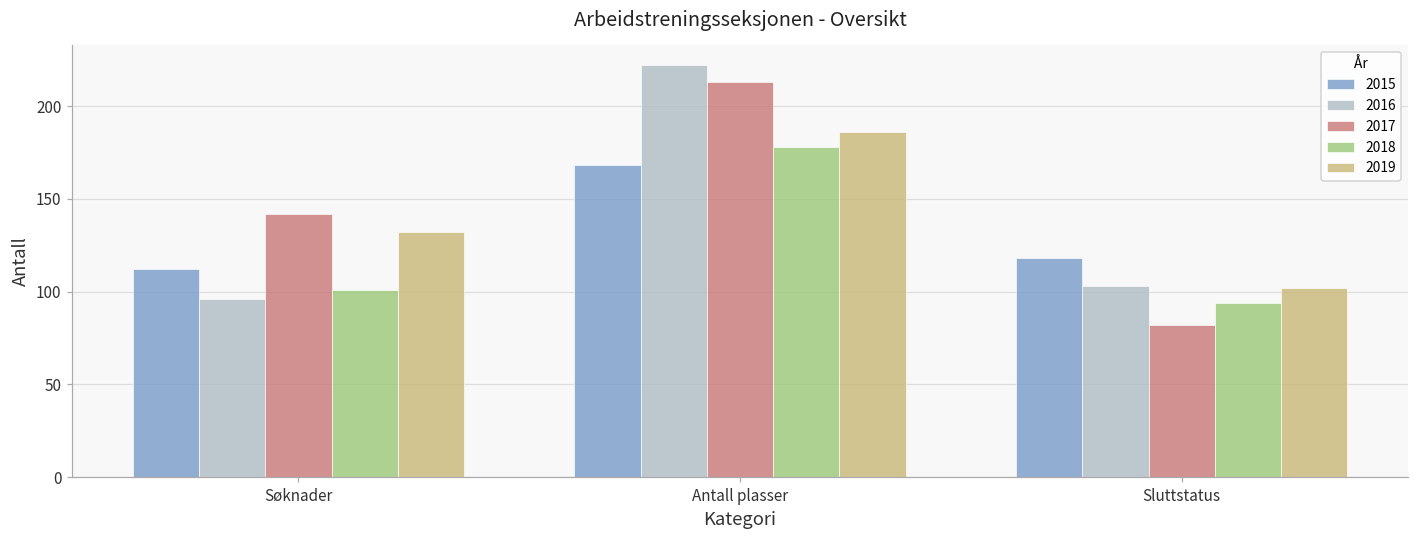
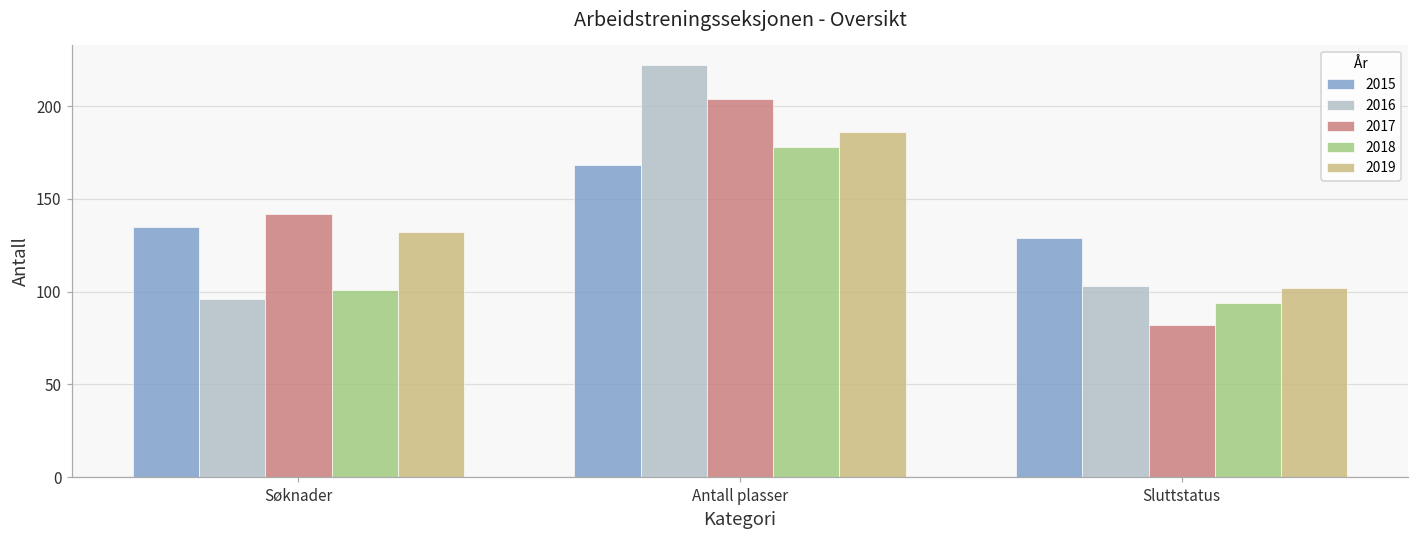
2015, Søknader: 112 -> 135
2017, Antall plasser: 213 -> 204
2015, Sluttstatus: 118 -> 129
